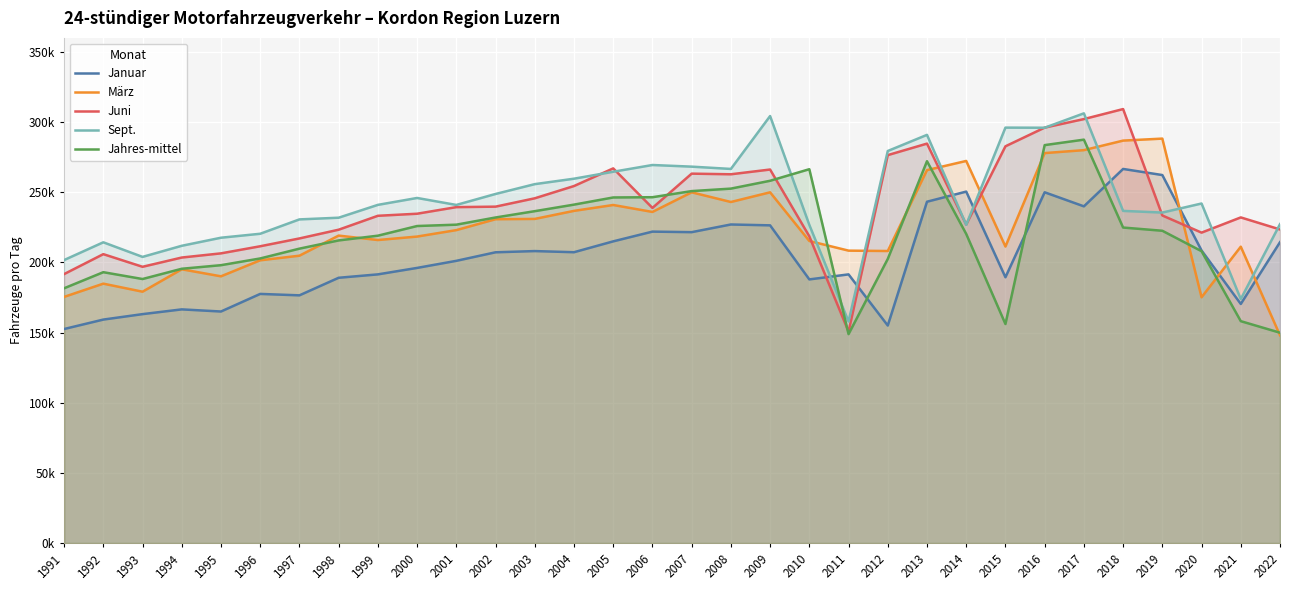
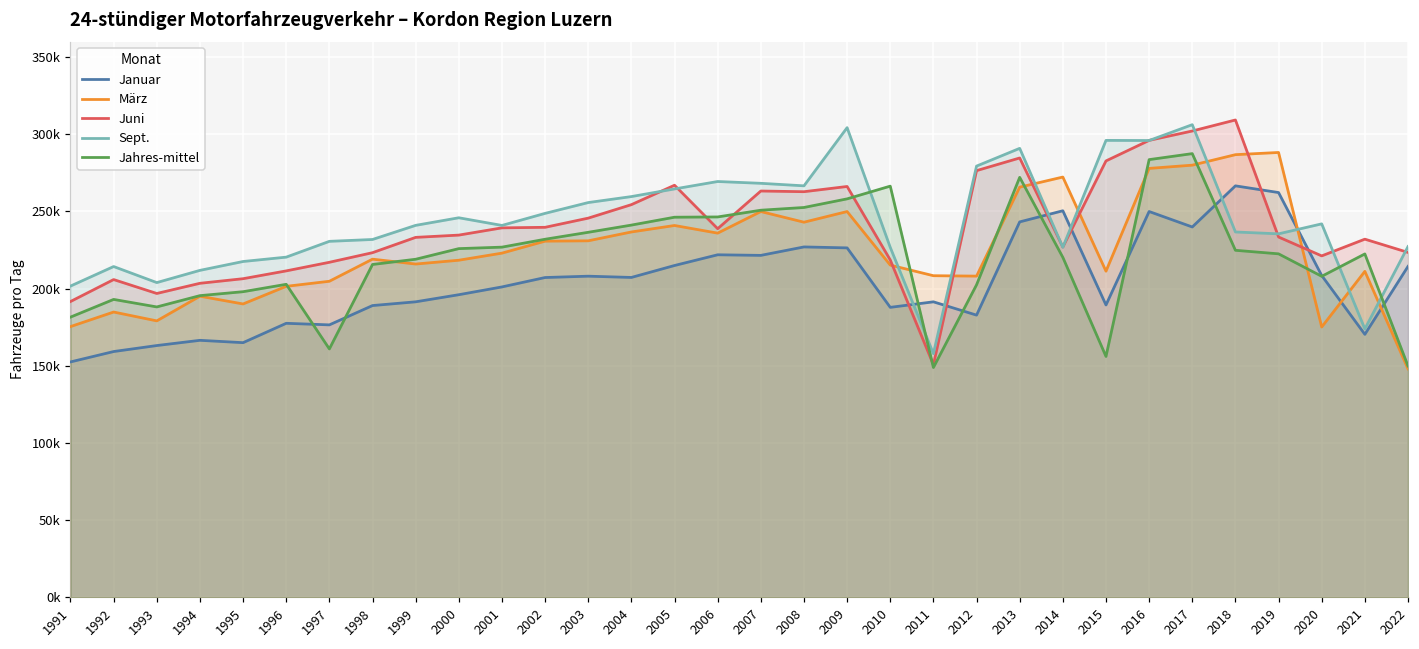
Jahres-mittel, 1997: 210000 -> 161000
Januar, 2012: 155000 -> 183000
Jahres-mittel, 2021: 158000 -> 222000
